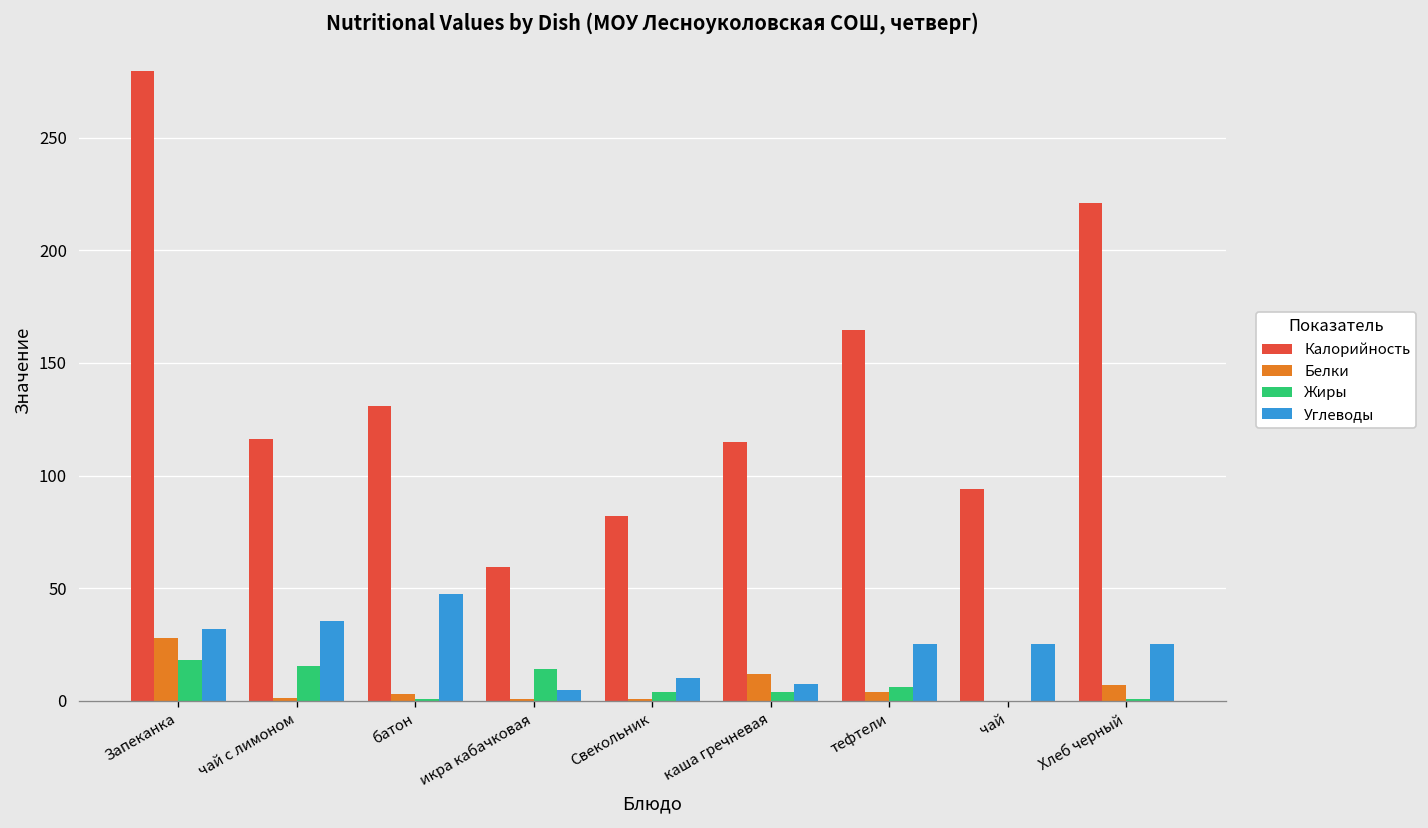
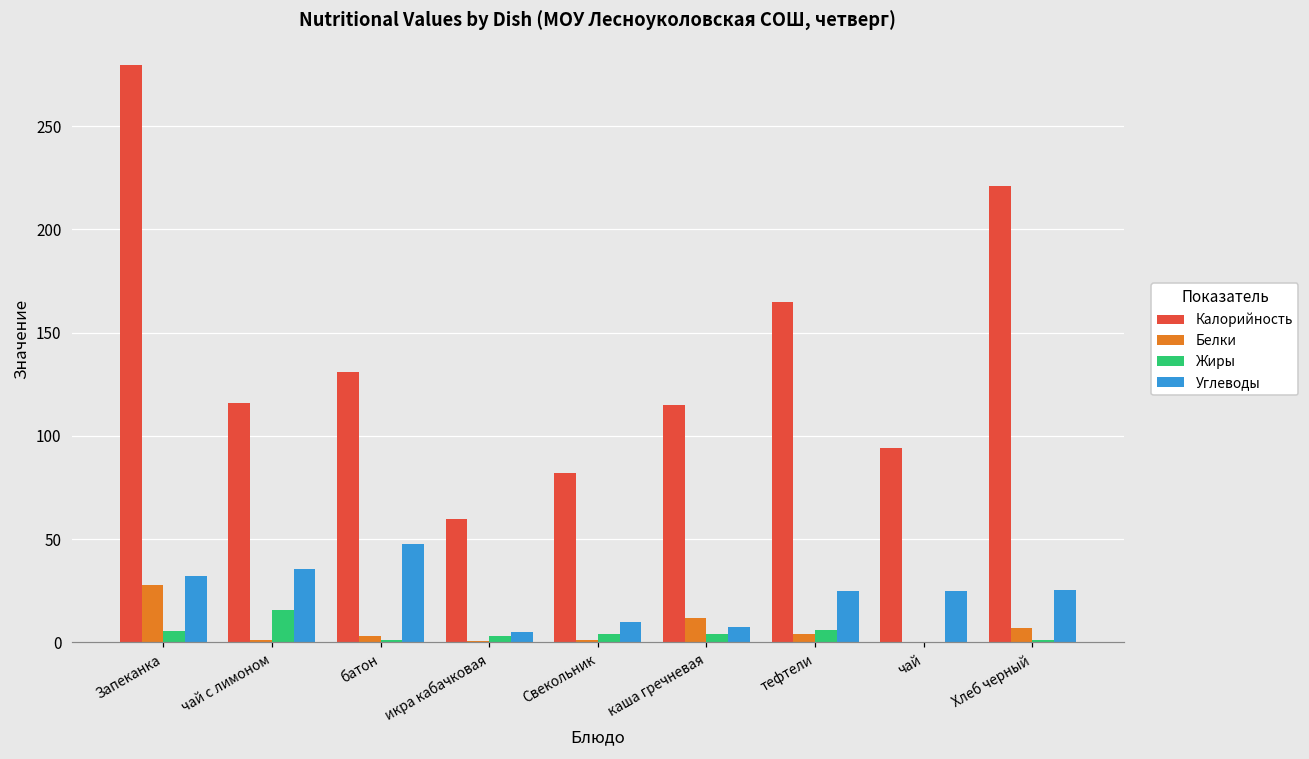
Жиры, Запеканка: 18 -> 6
Жиры, икра кабачковая: 14 -> 3
